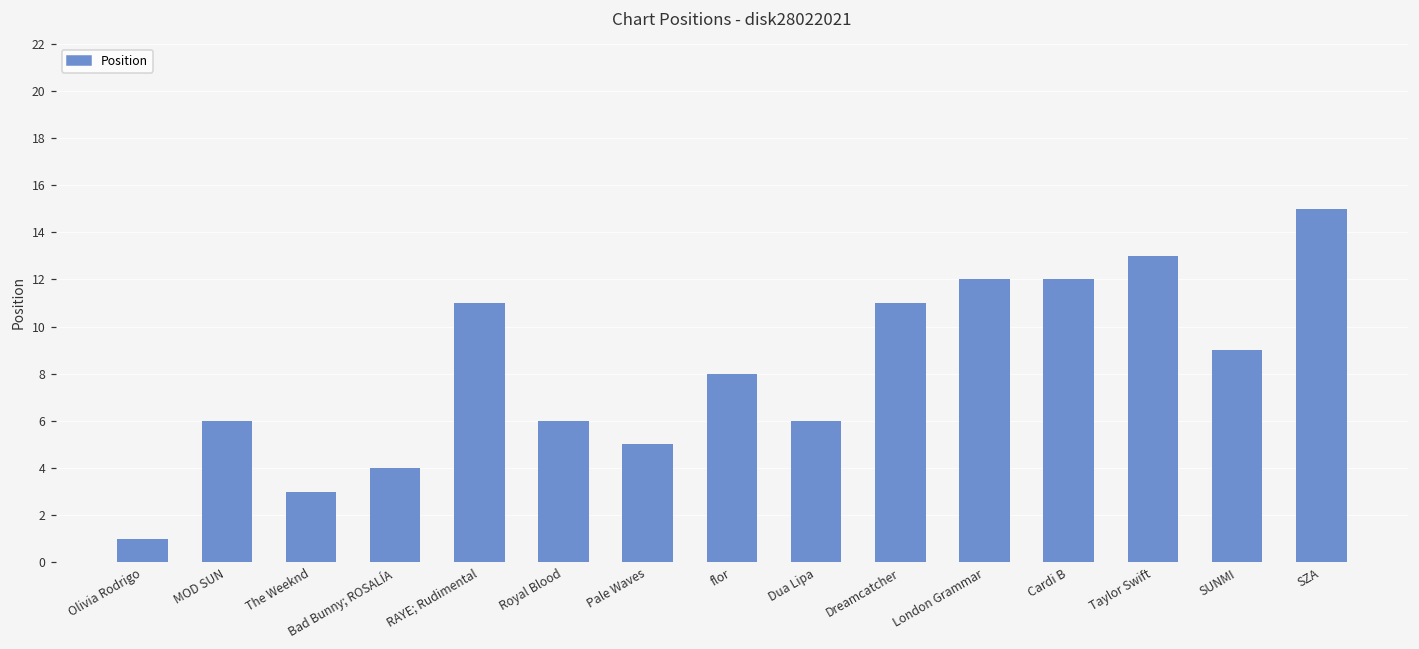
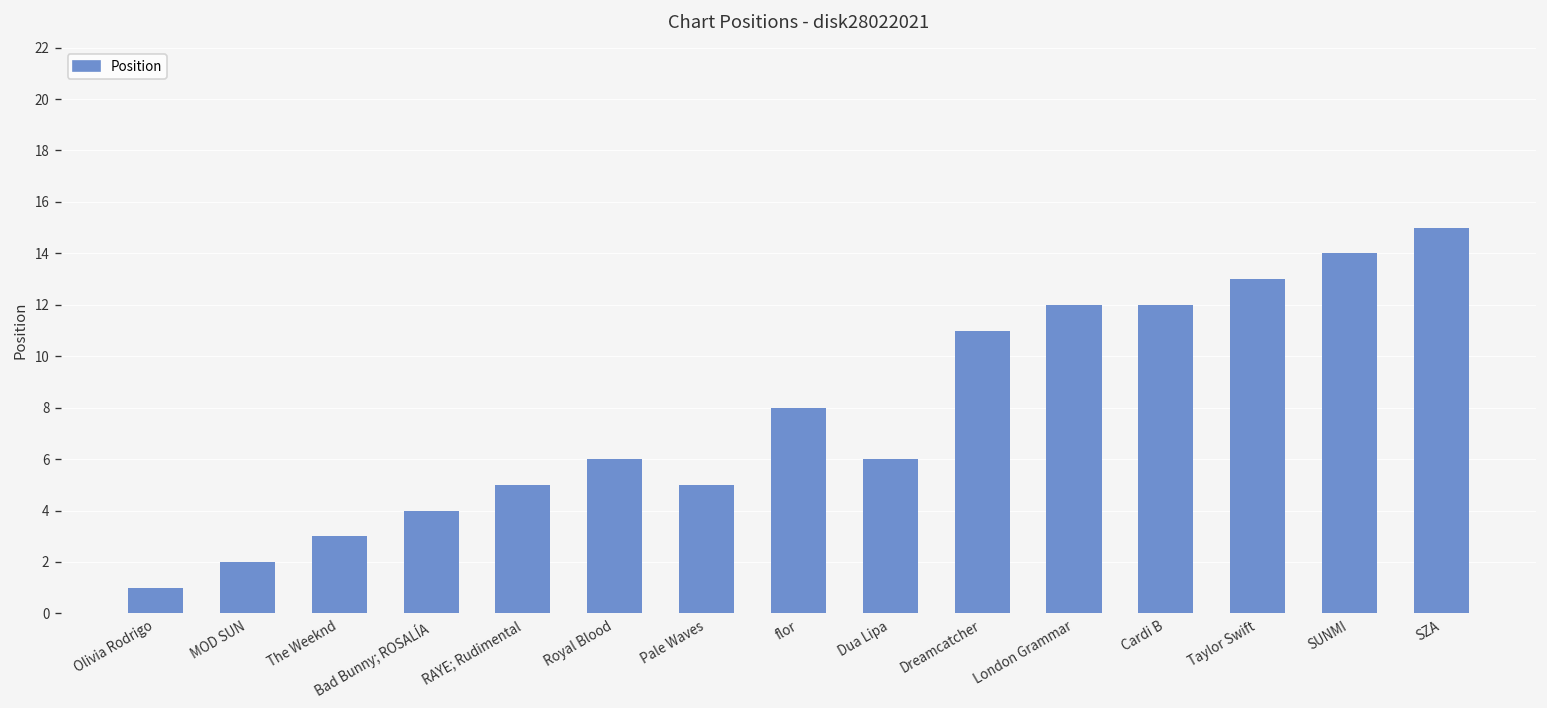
MOD SUN: 6 -> 2
RAYE; Rudimental: 11 -> 5
SUNMI: 9 -> 14
